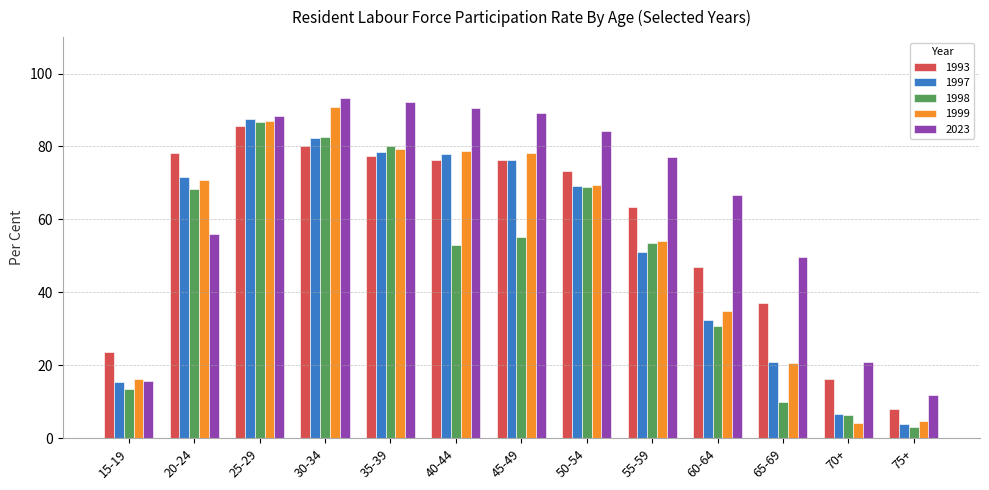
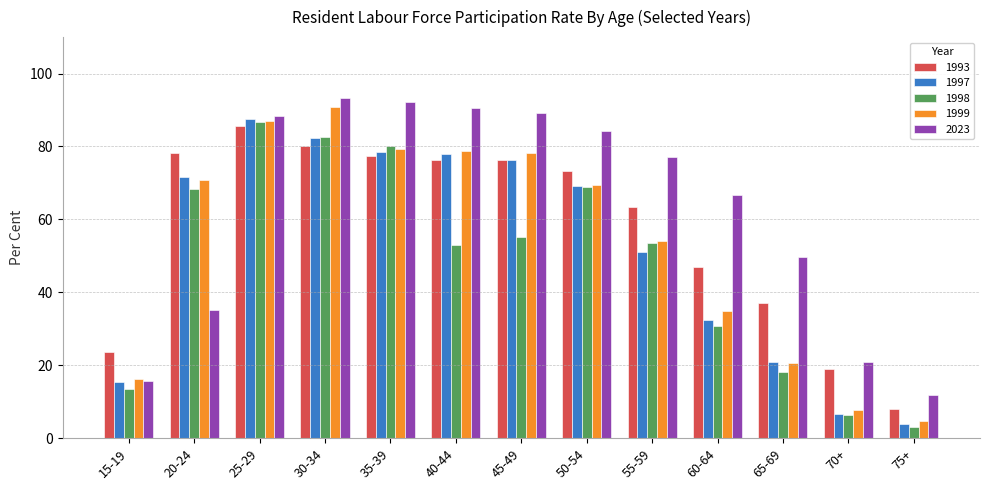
2023, 20-24: 56 -> 35
1998, 65-69: 10 -> 18
1993, 70+: 16 -> 19
1999, 70+: 4 -> 8
